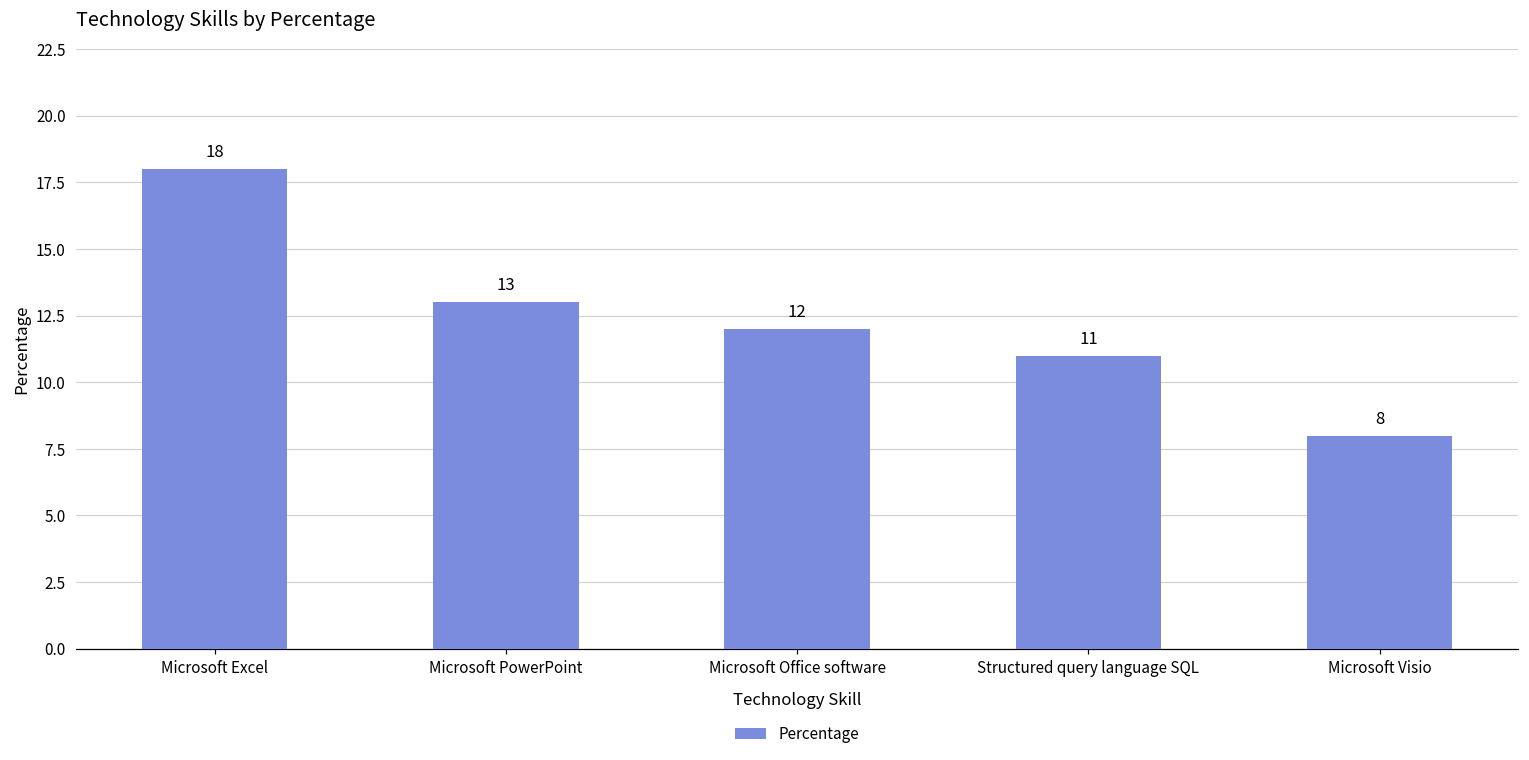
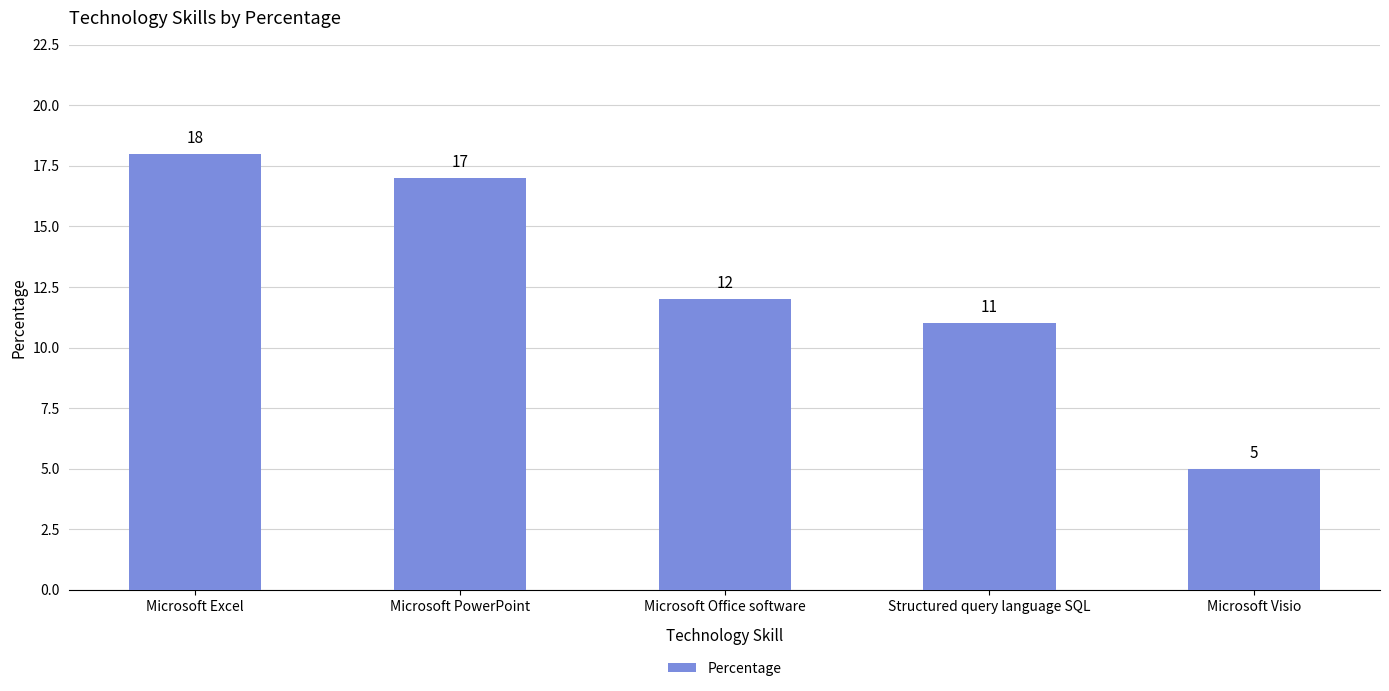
Microsoft PowerPoint: 13 -> 17
Microsoft Visio: 8 -> 5
